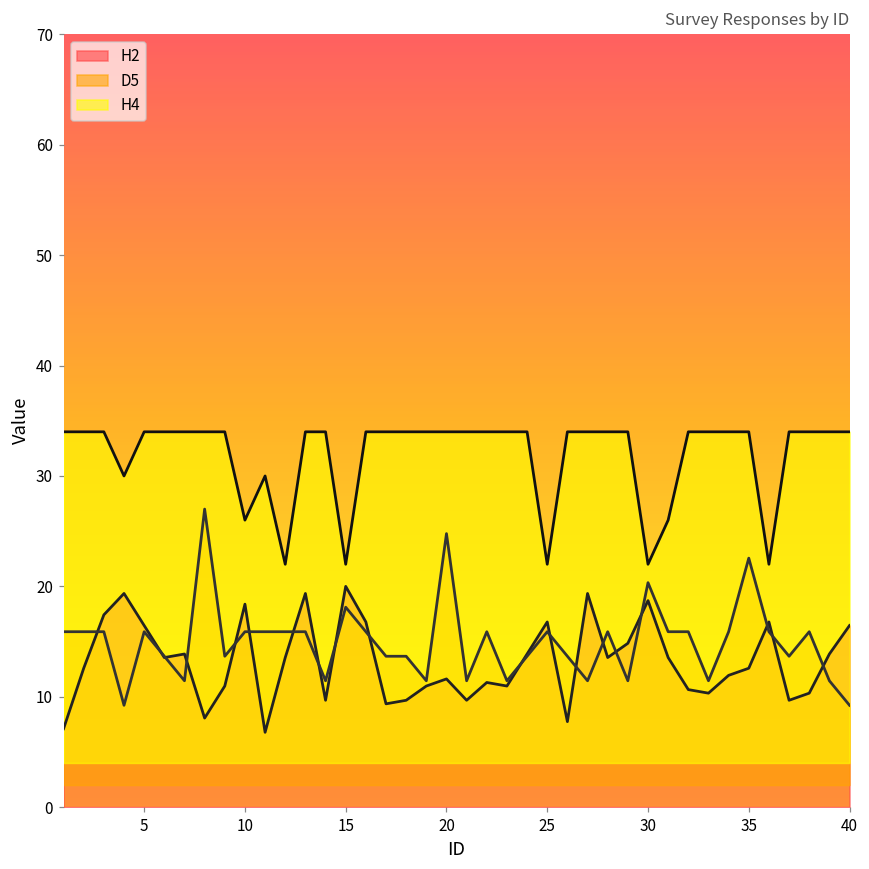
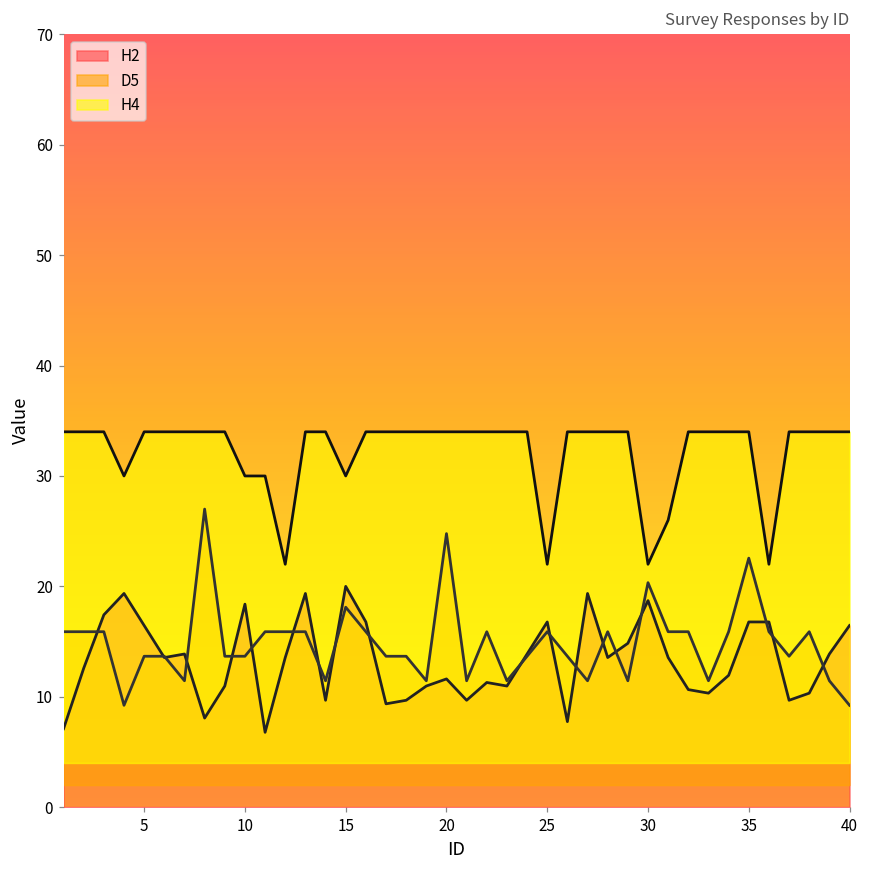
D5, 5: 15.9 -> 13.7
D5, 10: 15.9 -> 13.7
H4, 10: 26.0 -> 30.0
H4, 15: 22.0 -> 30.0
H2, 35: 12.6 -> 16.8
